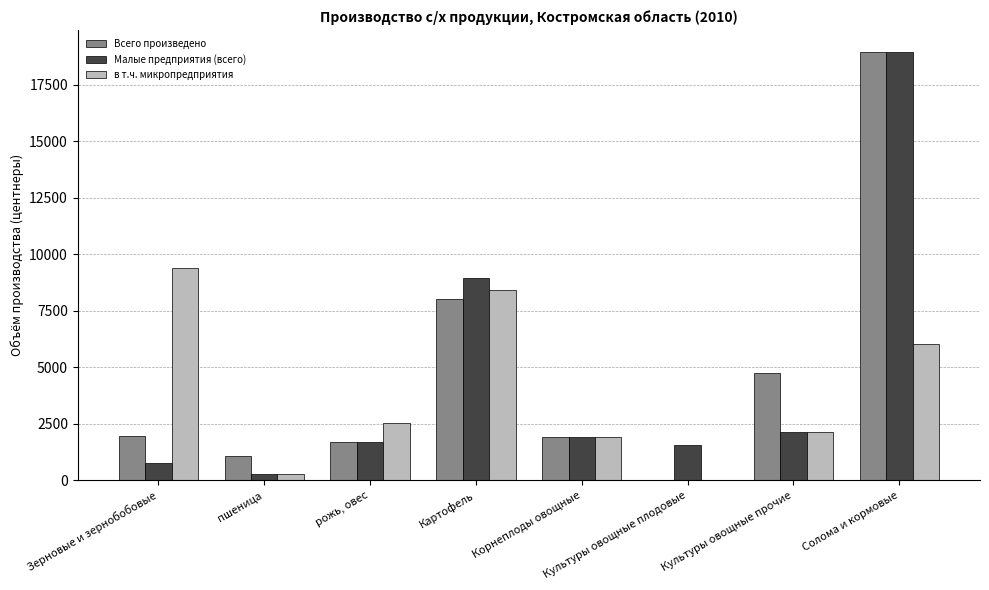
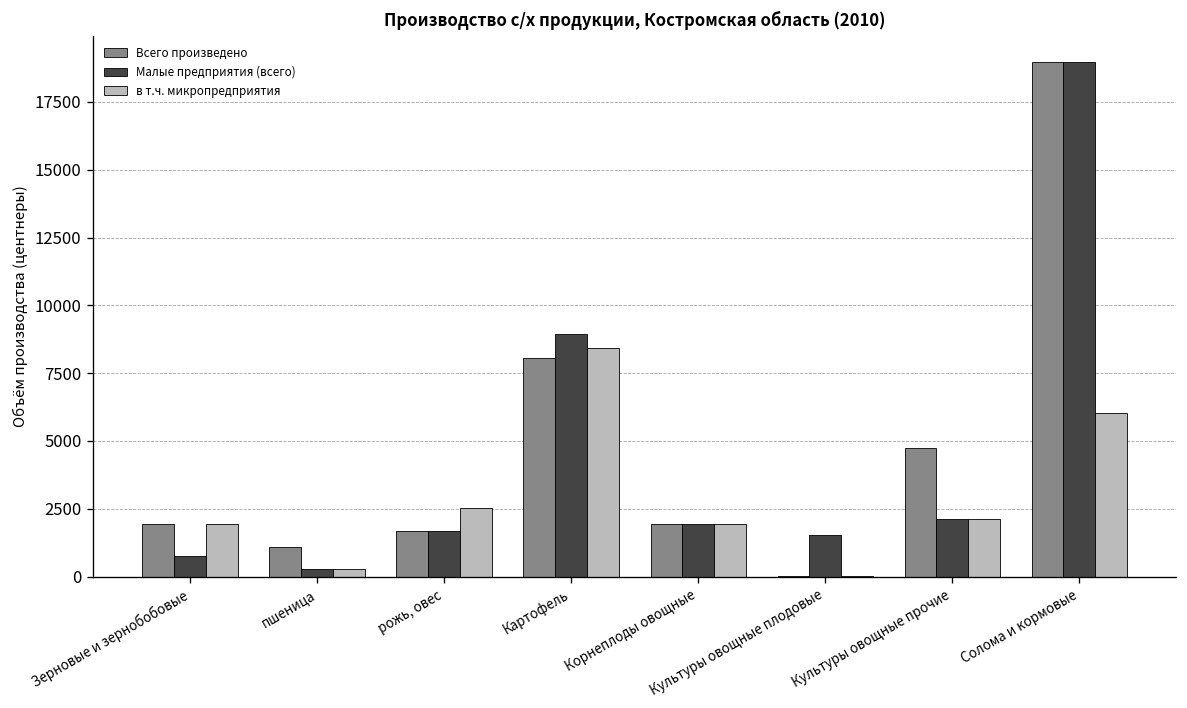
в т.ч. микропредприятия, Зерновые и зернобобовые: 9400 -> 2000
